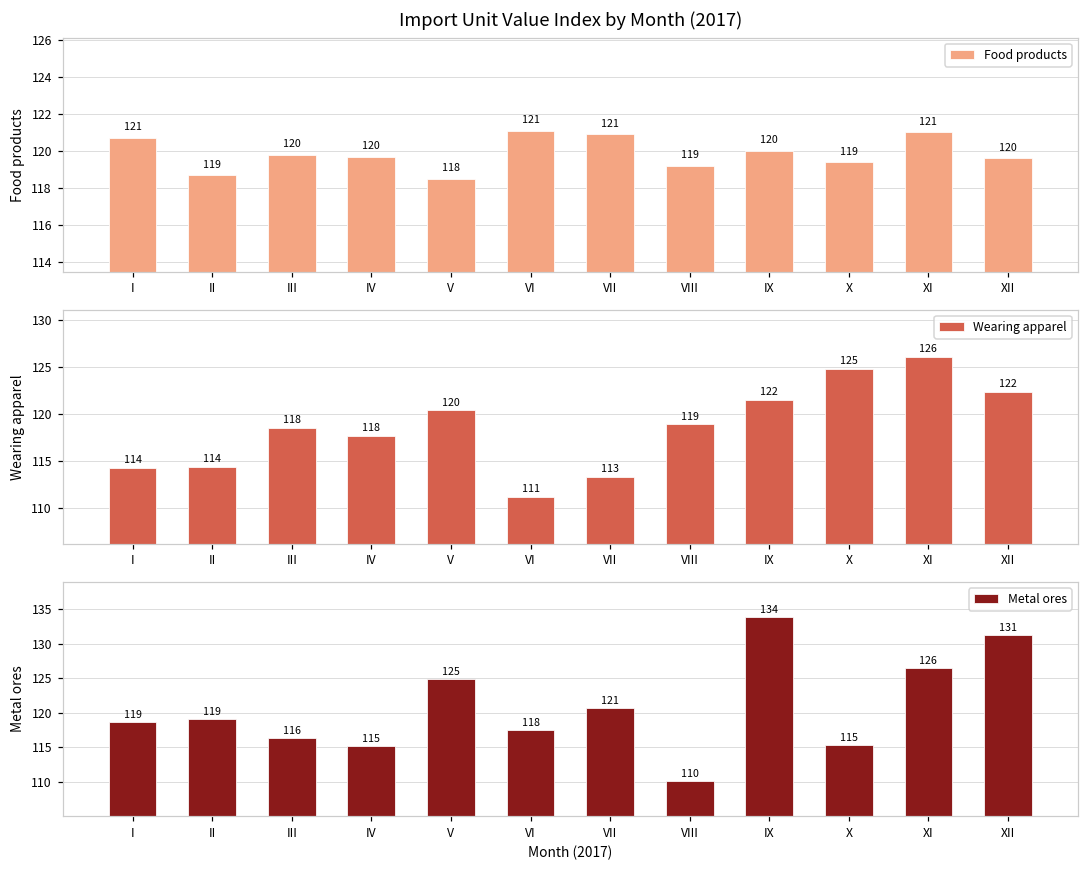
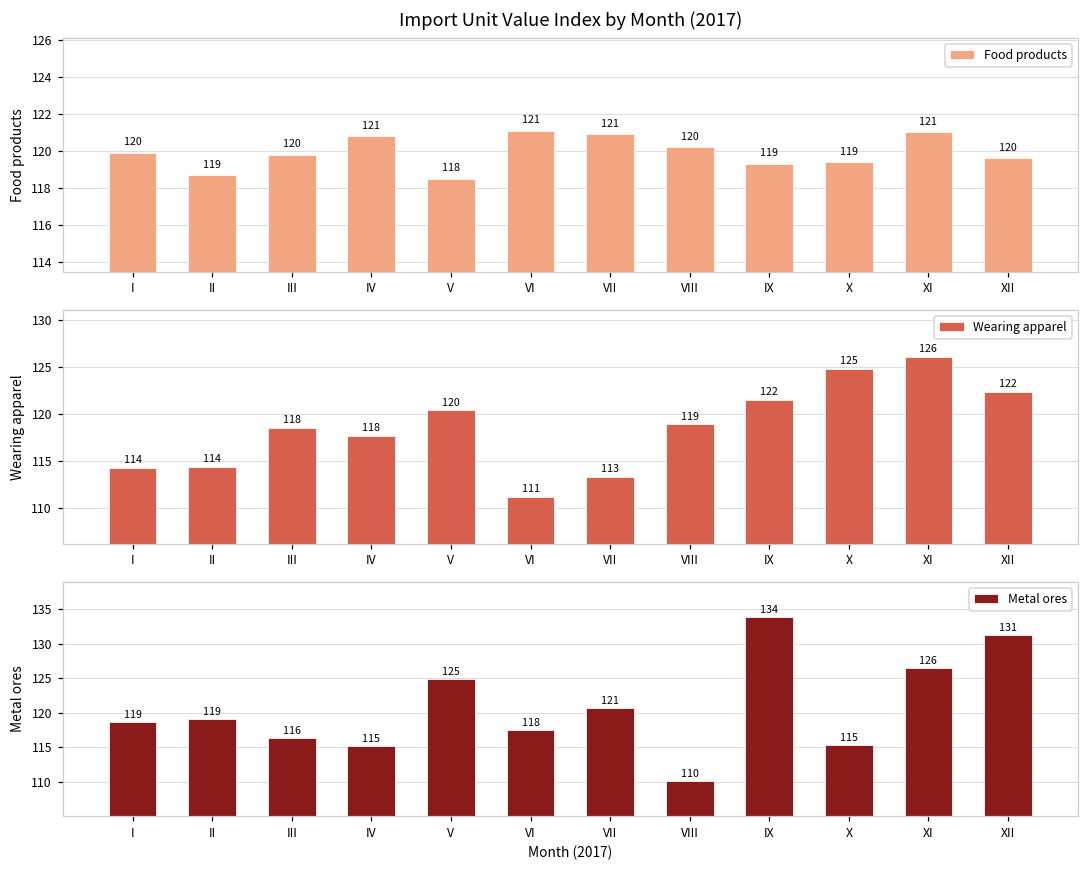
Import Unit Value Index by Month (2017), I: 121 -> 120
Import Unit Value Index by Month (2017), IV: 120 -> 121
Import Unit Value Index by Month (2017), VIII: 119 -> 120
Import Unit Value Index by Month (2017), IX: 120 -> 119
